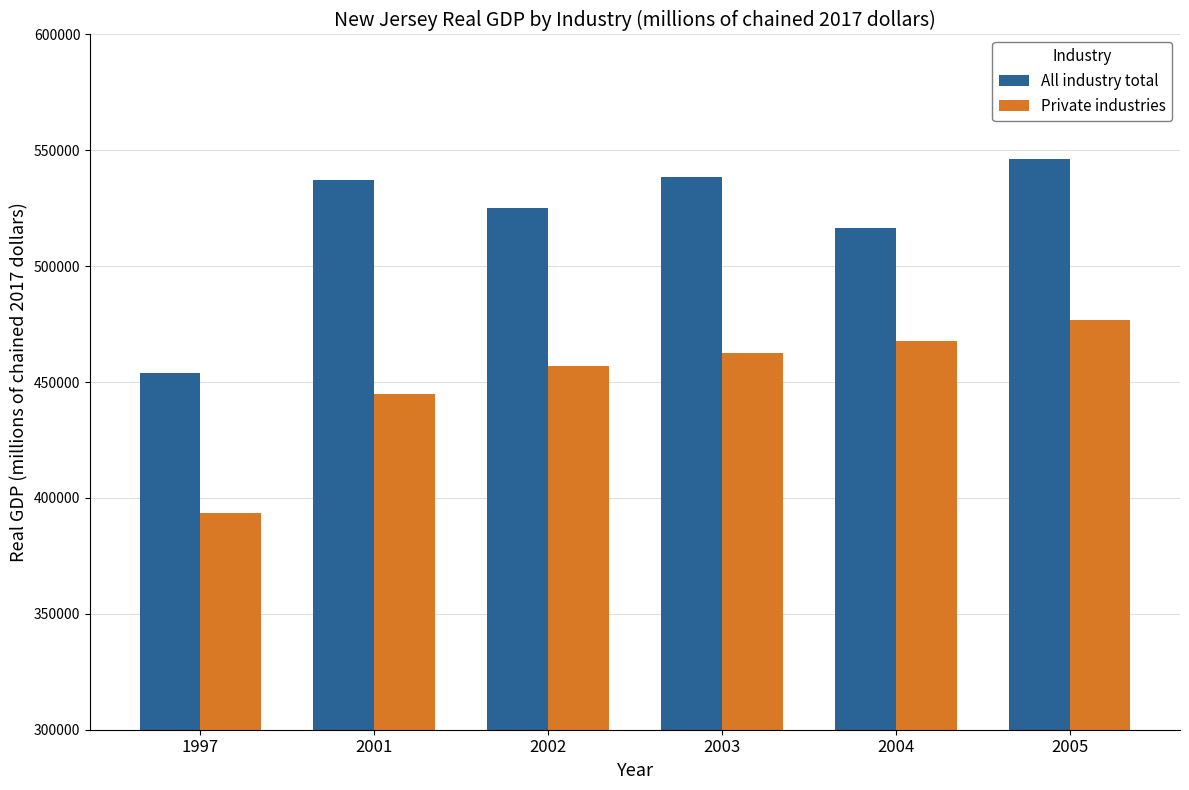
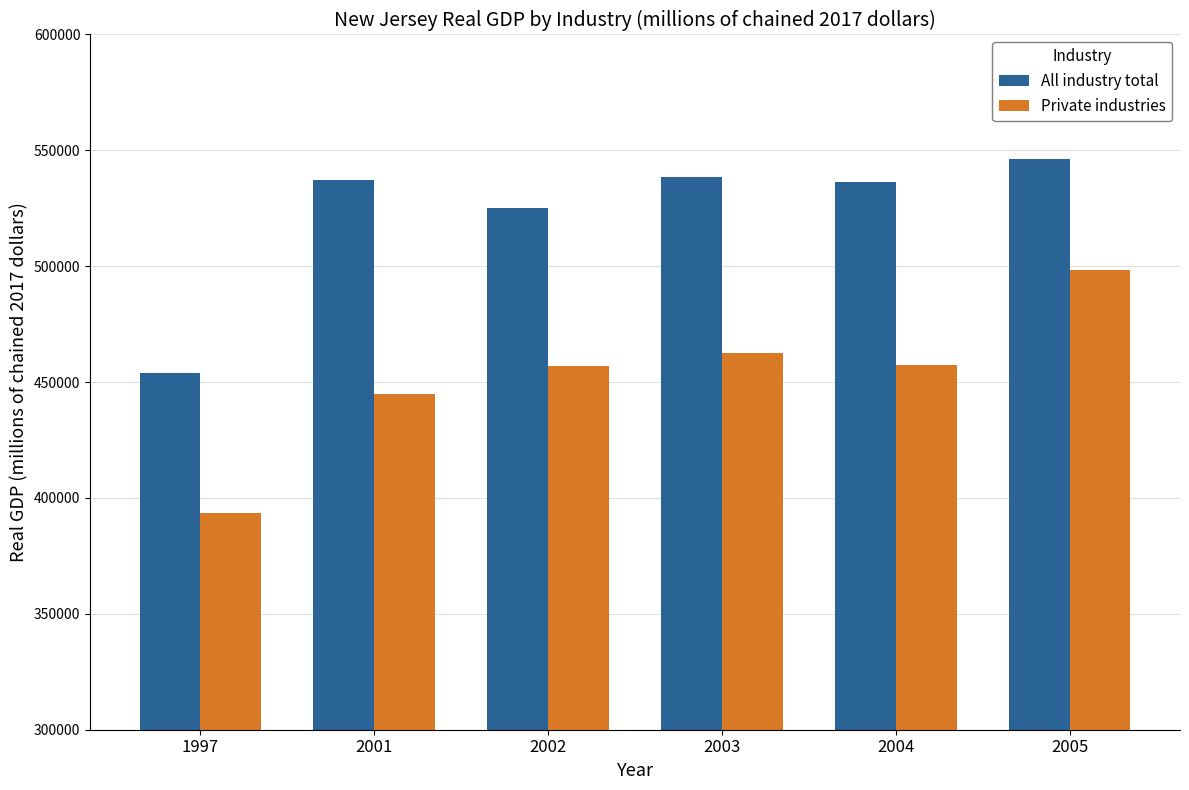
All industry total, 2004: 516000 -> 536000
Private industries, 2004: 468000 -> 457000
Private industries, 2005: 477000 -> 498000
